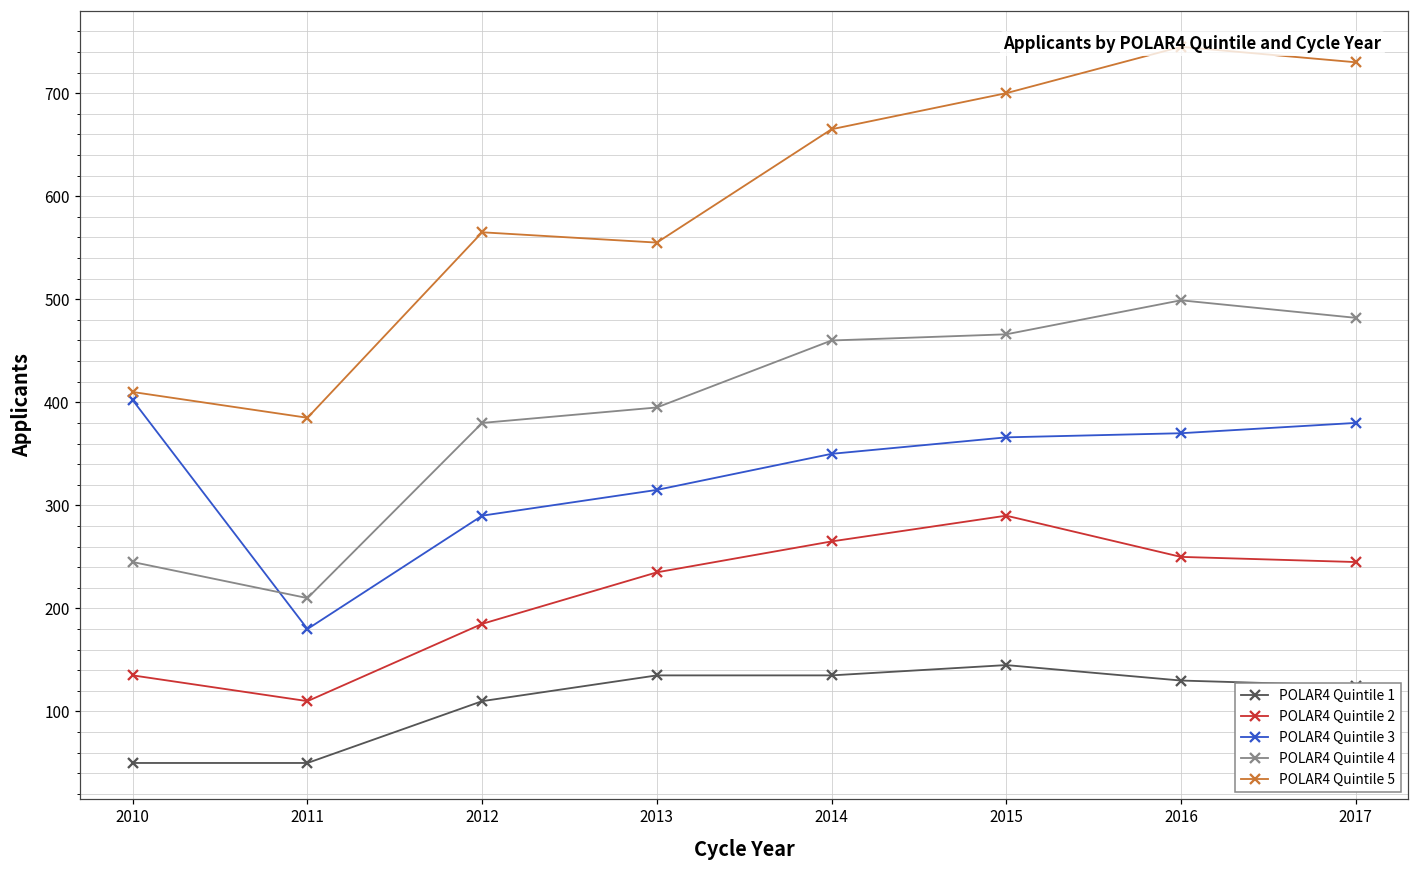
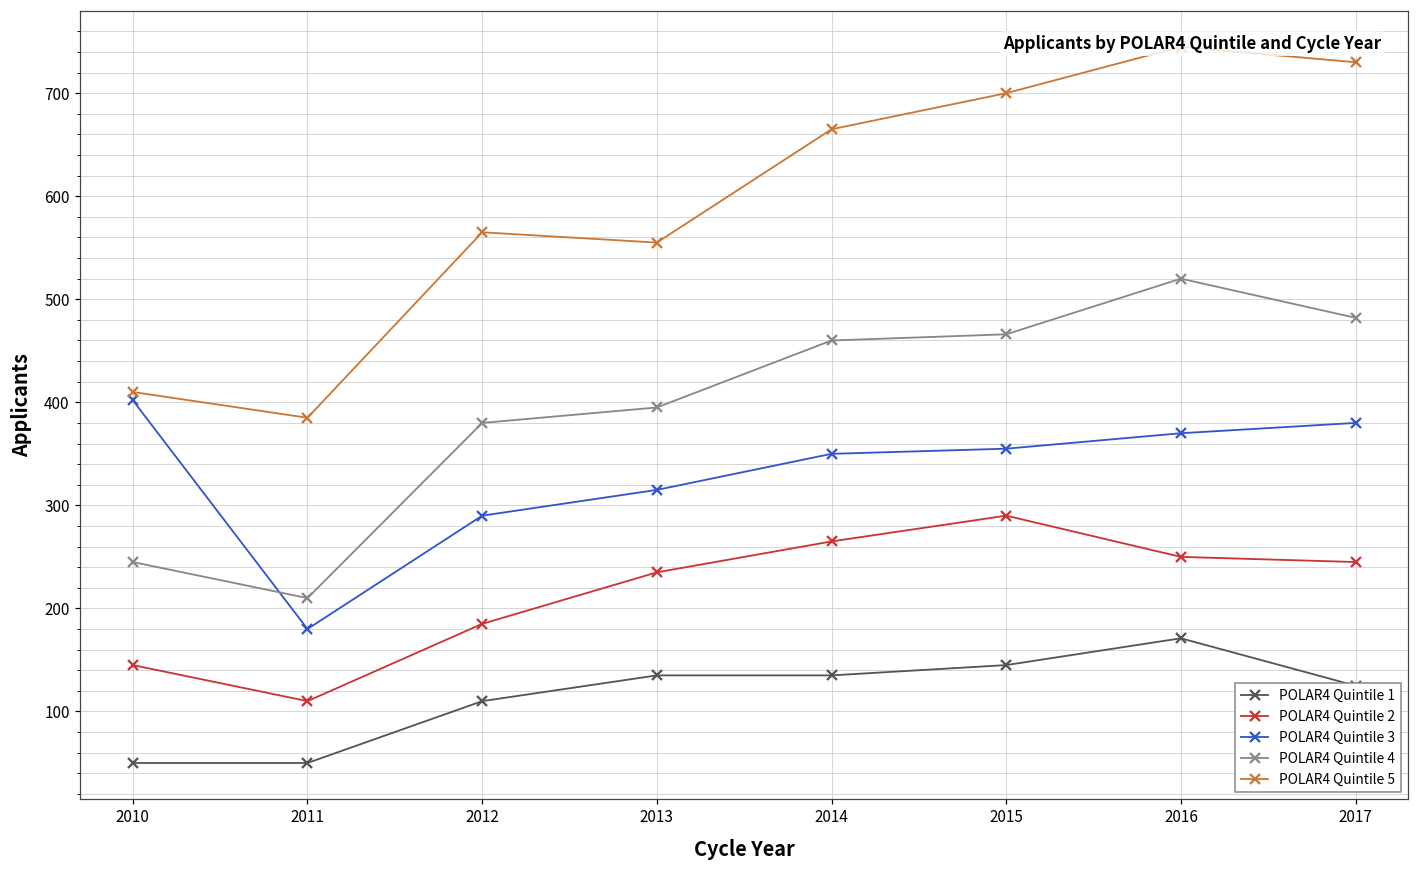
POLAR4 Quintile 2, 2010: 140 -> 150
POLAR4 Quintile 3, 2015: 370 -> 360
POLAR4 Quintile 1, 2016: 130 -> 170
POLAR4 Quintile 4, 2016: 500 -> 520
